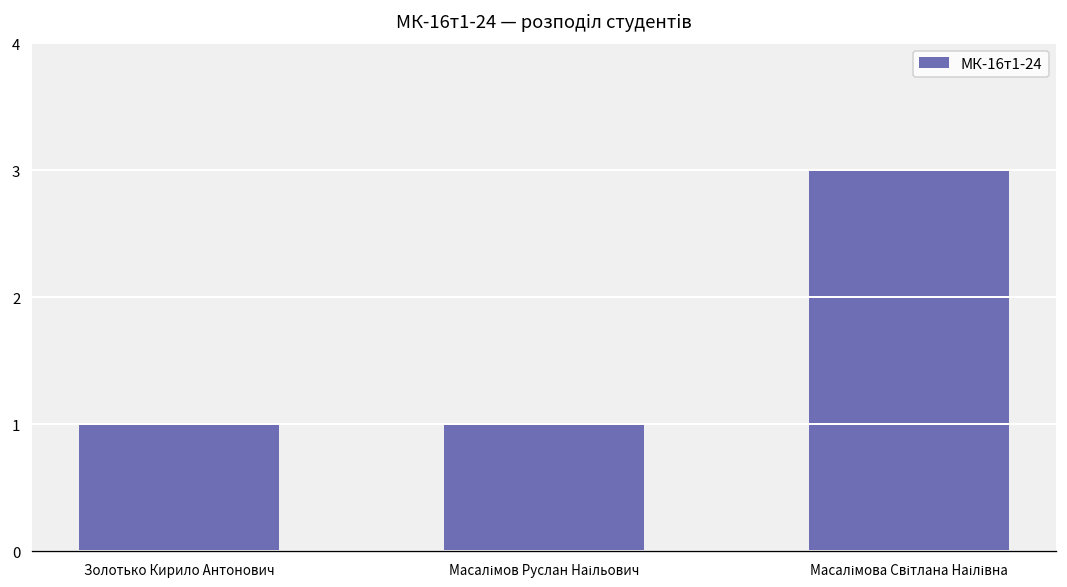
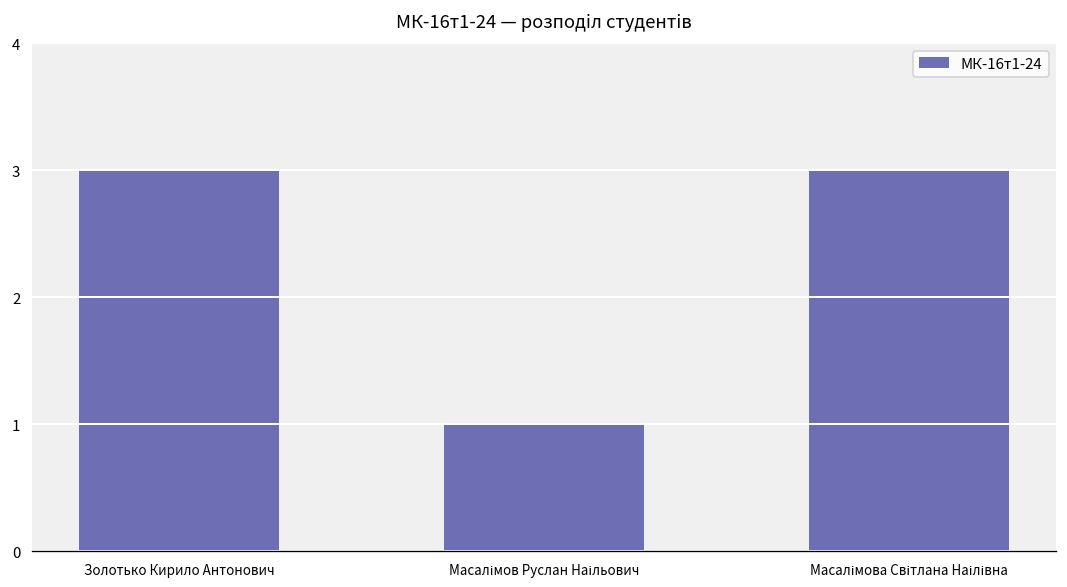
Золотько Кирило Антонович: 1 -> 3
